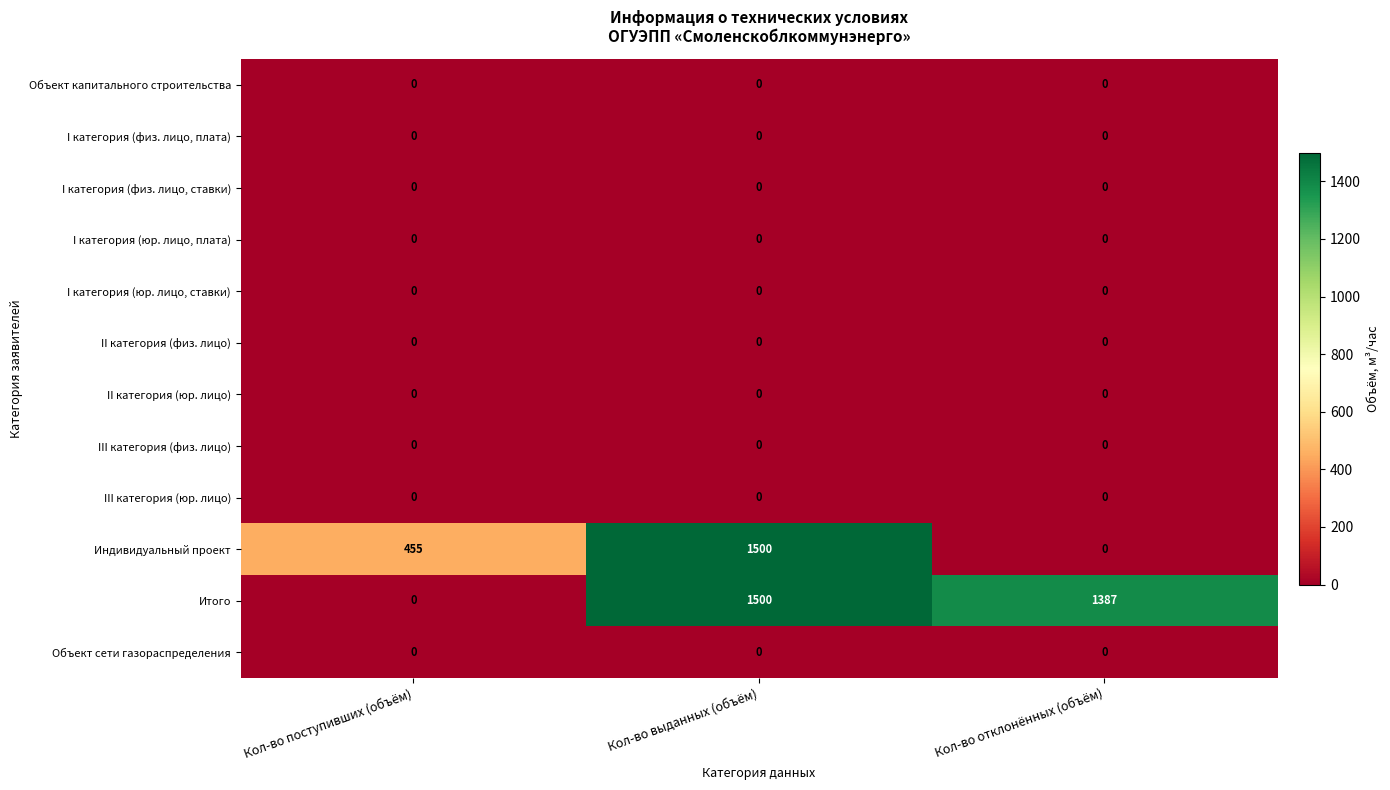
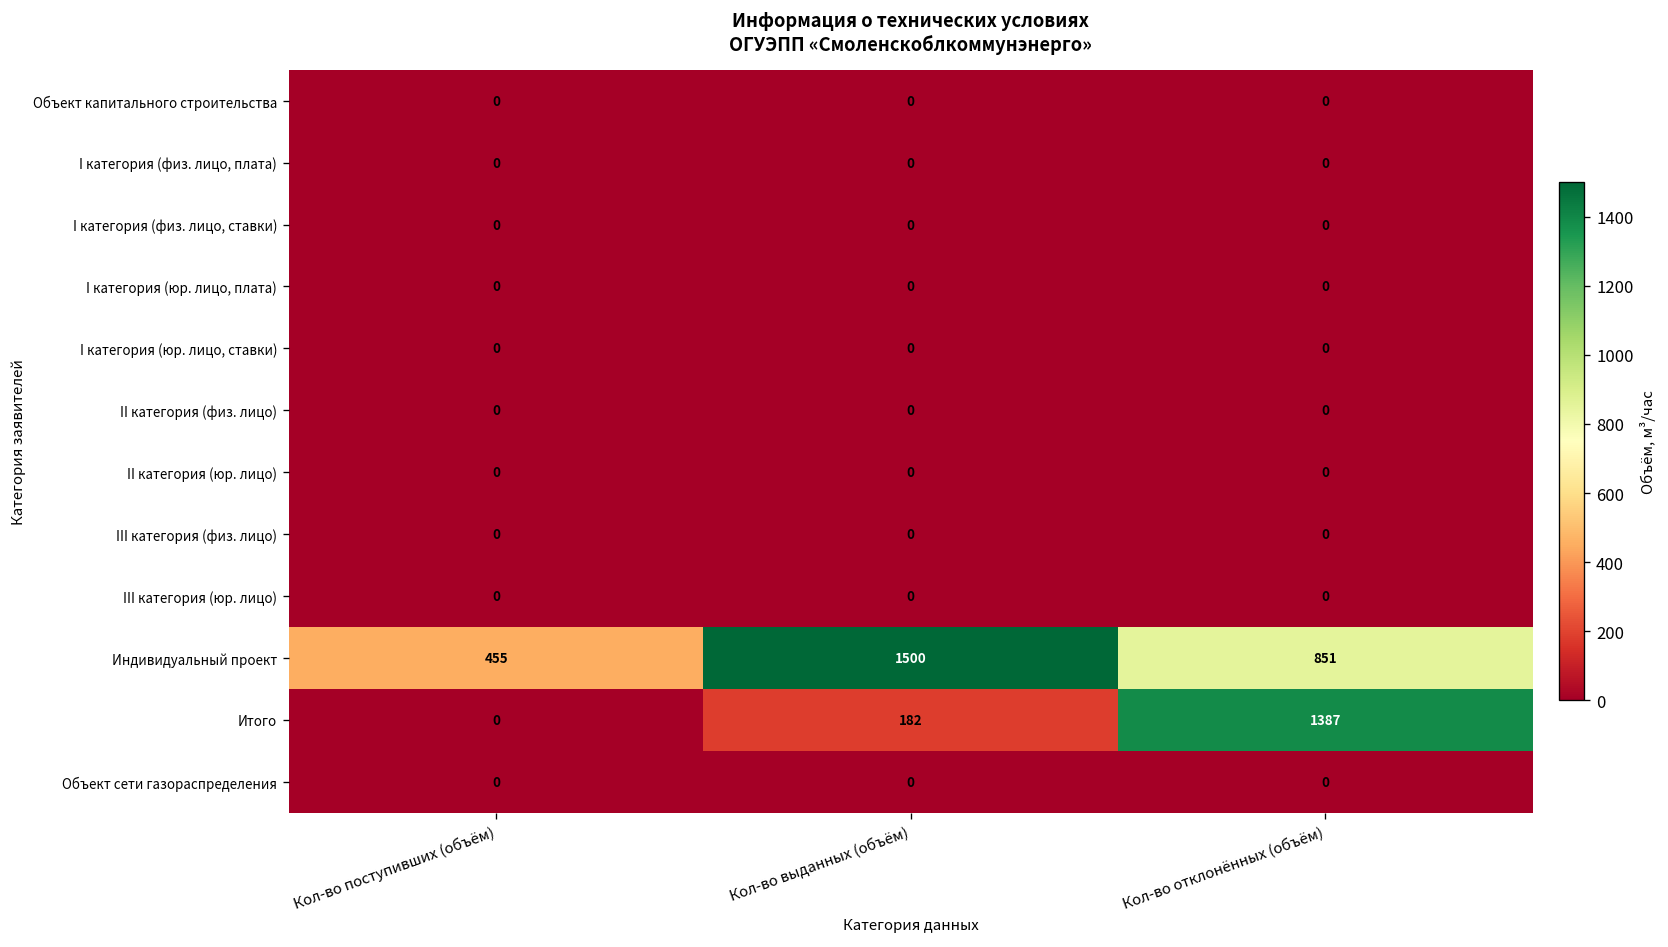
Индивидуальный проект, Кол-во отклонённых (объём): 0 -> 851
Итого, Кол-во выданных (объём): 1500 -> 182
